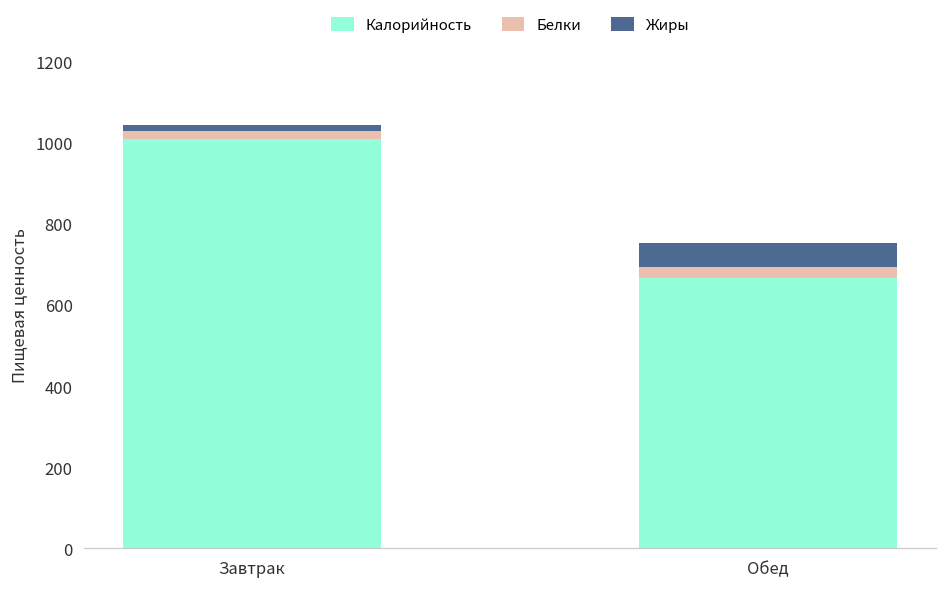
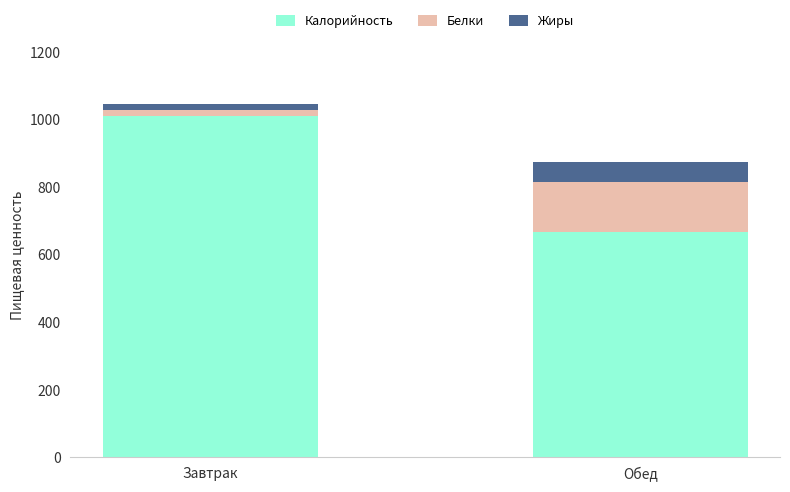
Белки, Обед: 30 -> 150
